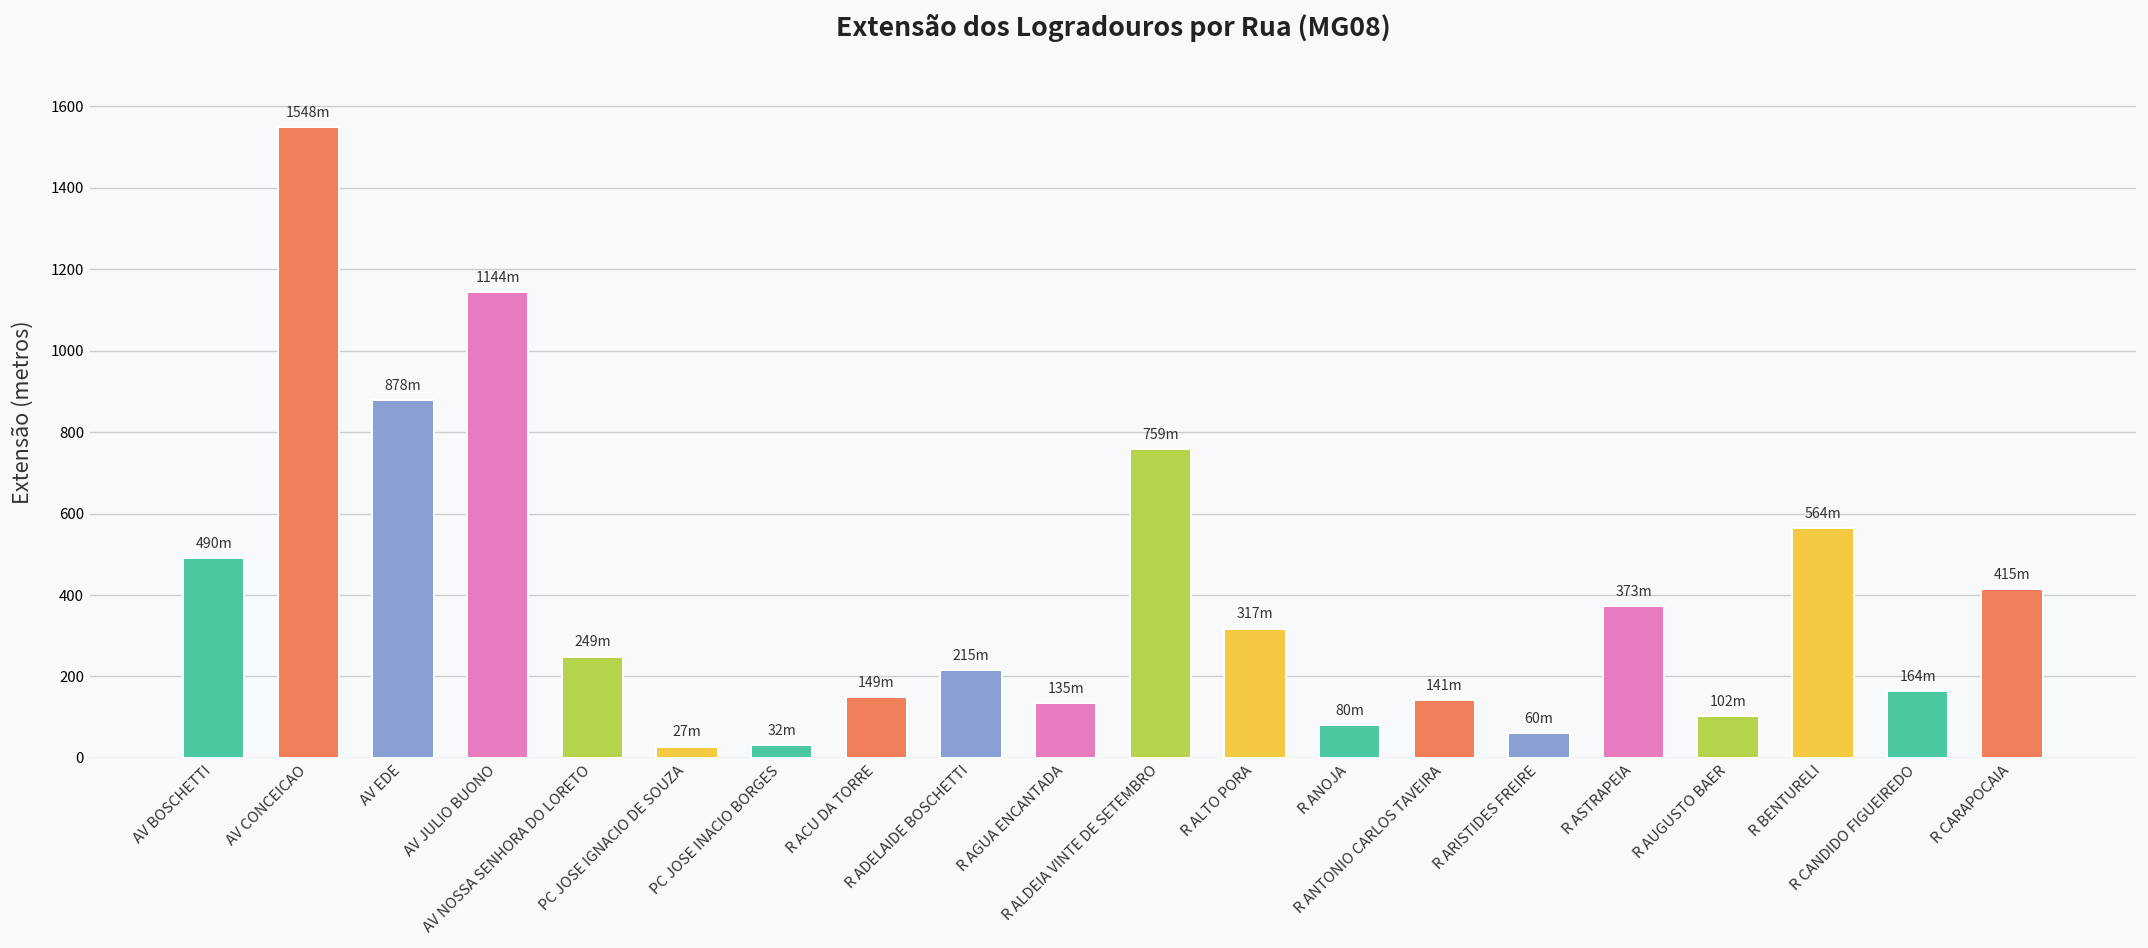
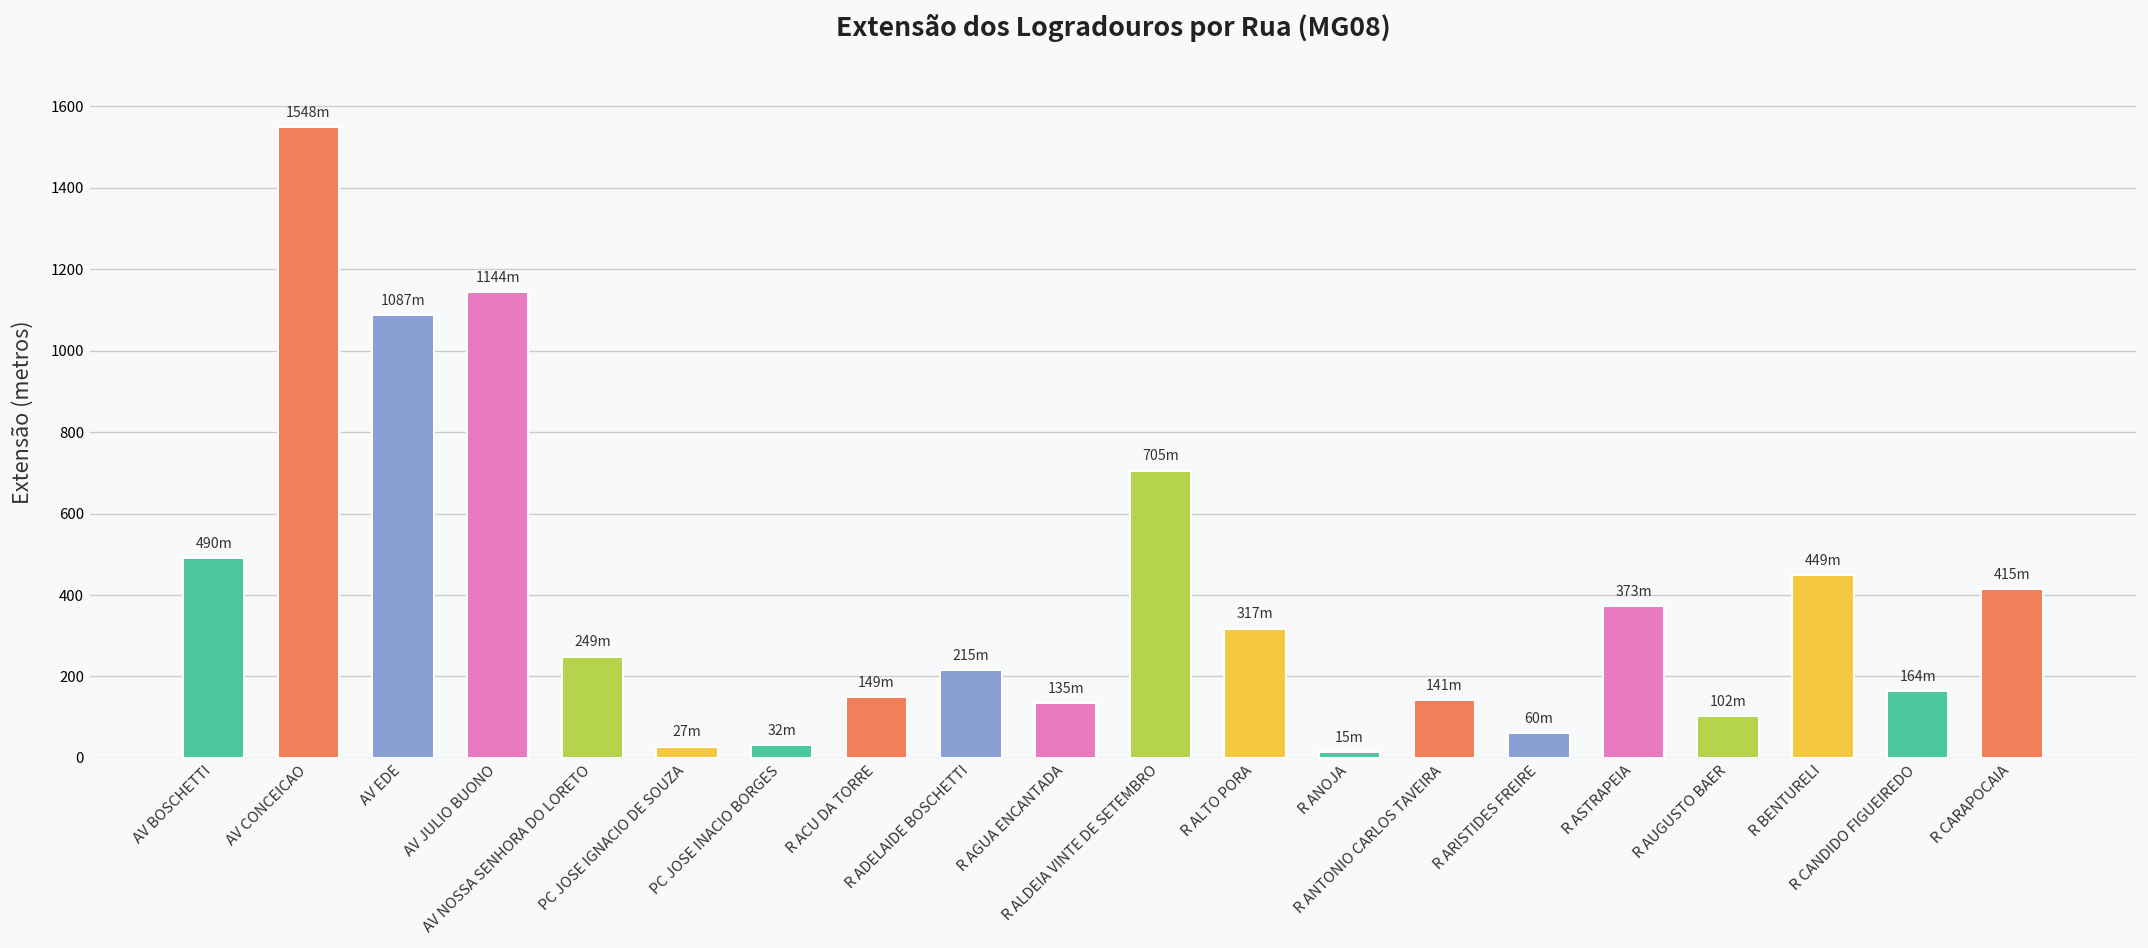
AV EDE: 878m -> 1087m
R ALDEIA VINTE DE SETEMBRO: 759m -> 705m
R ANOJA: 80m -> 15m
R BENTURELI: 564m -> 449m
